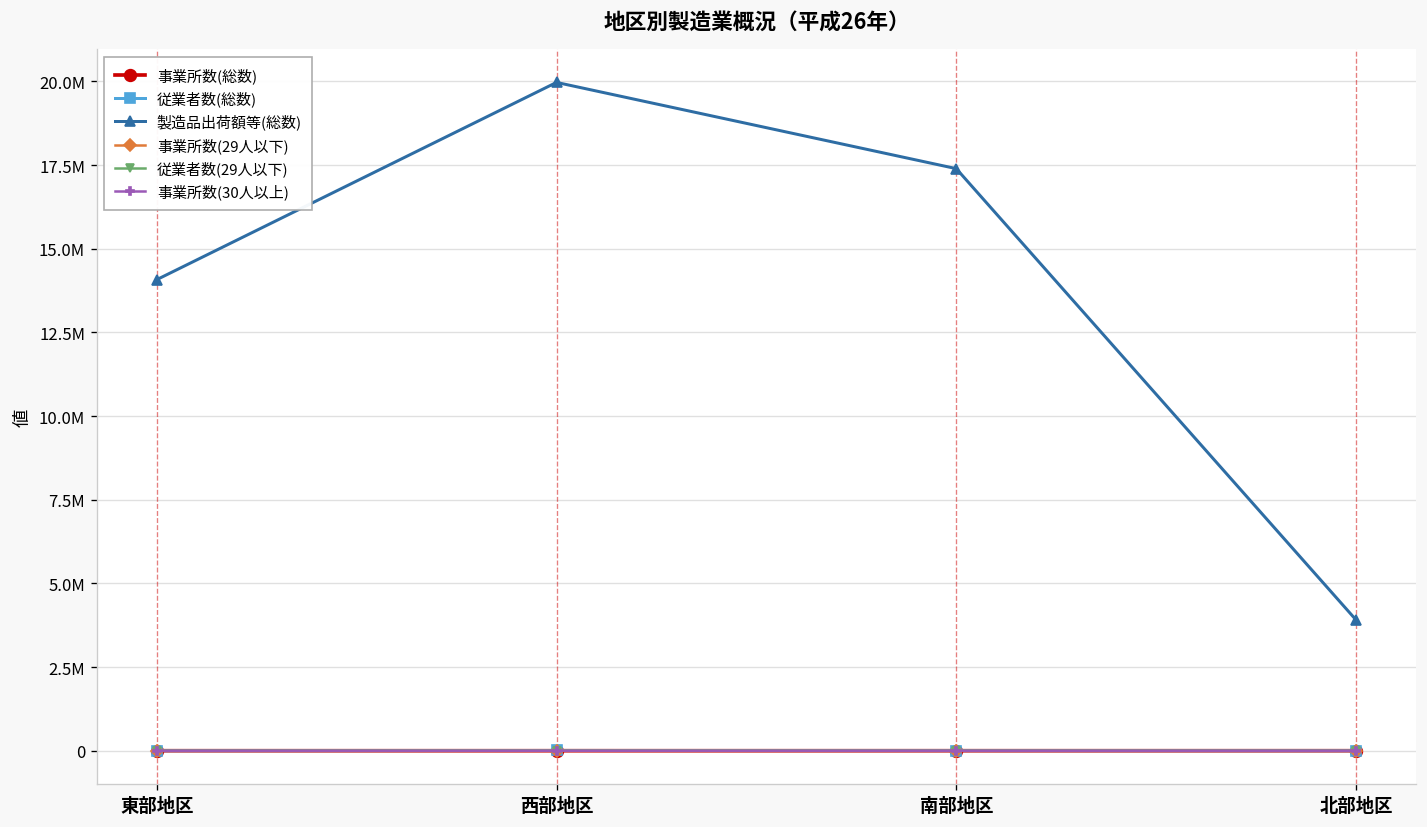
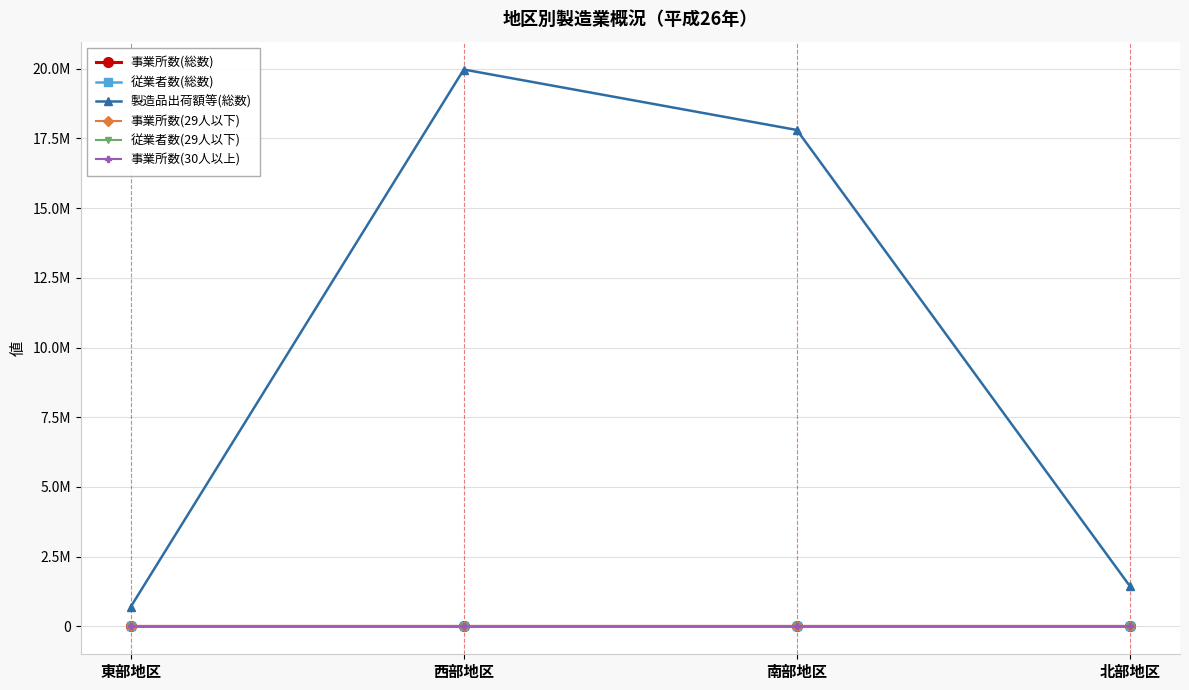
製造品出荷額等(総数), 東部地区: 14100000 -> 700000
製造品出荷額等(総数), 南部地区: 17400000 -> 17800000
製造品出荷額等(総数), 北部地区: 3900000 -> 1400000
